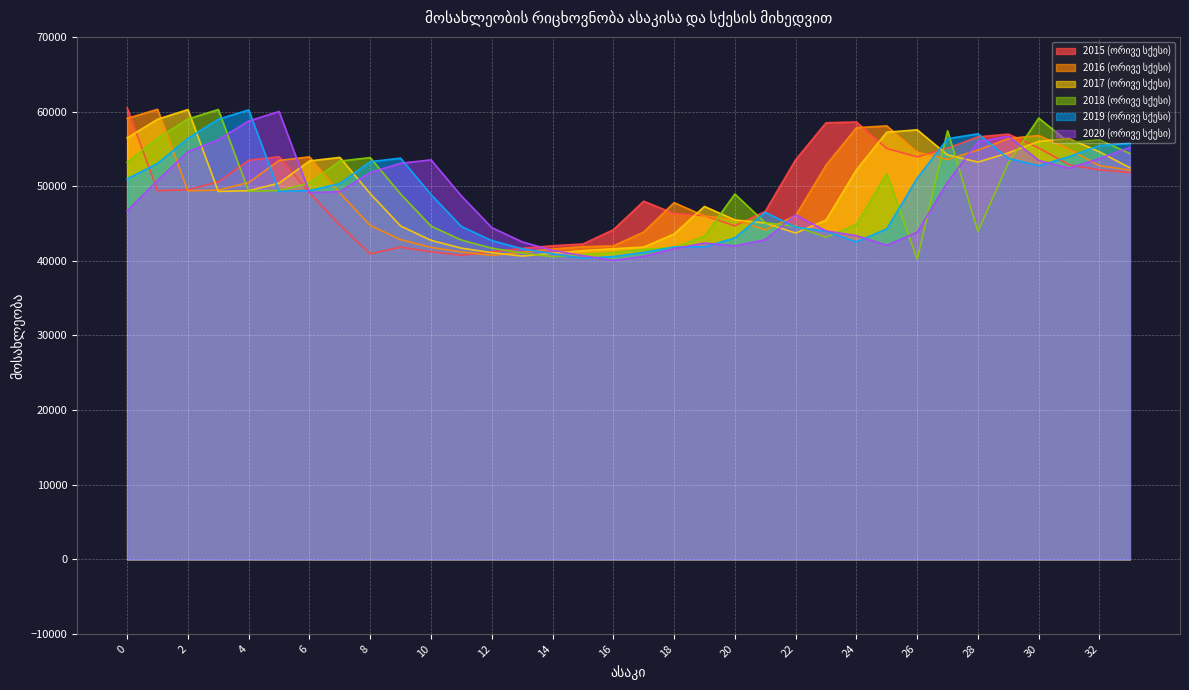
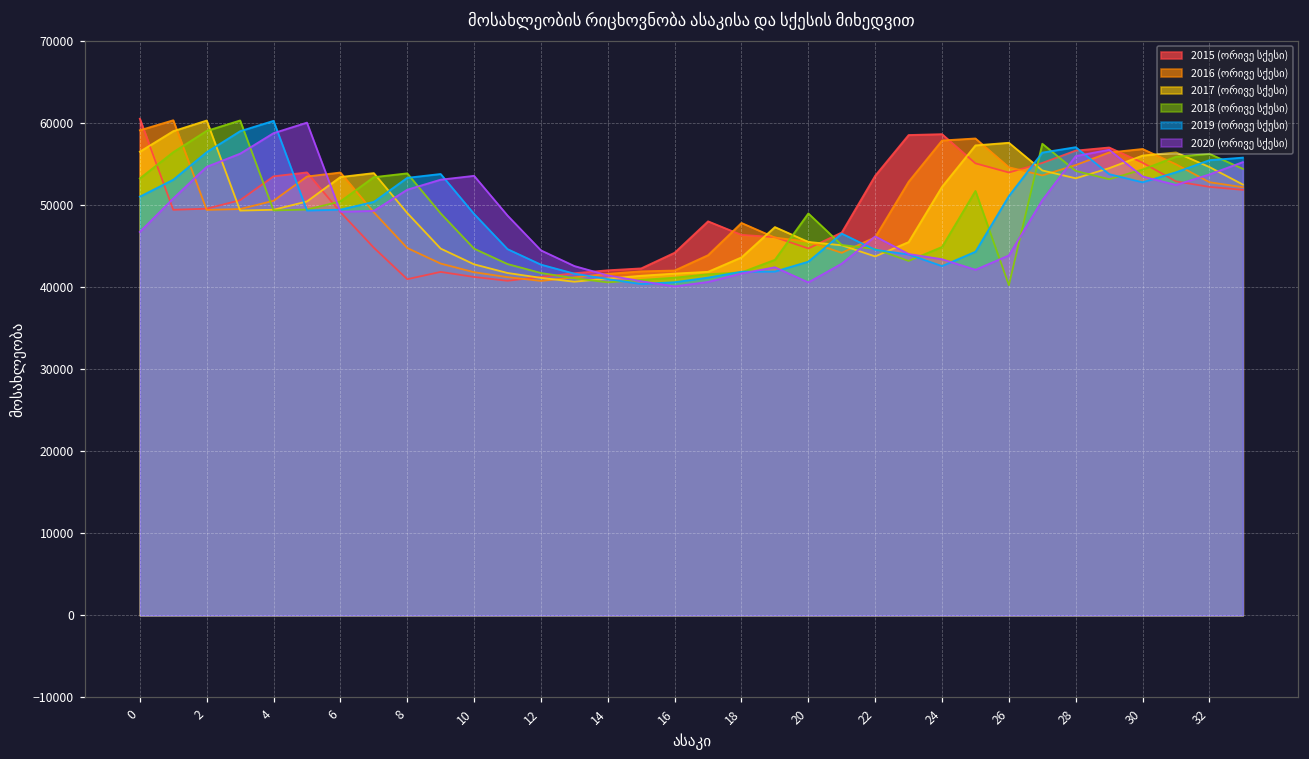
2020 (ორივე სქესი), 20: 42000 -> 41000
2018 (ორივე სქესი), 28: 44000 -> 54000
2018 (ორივე სქესი), 30: 59000 -> 54000
